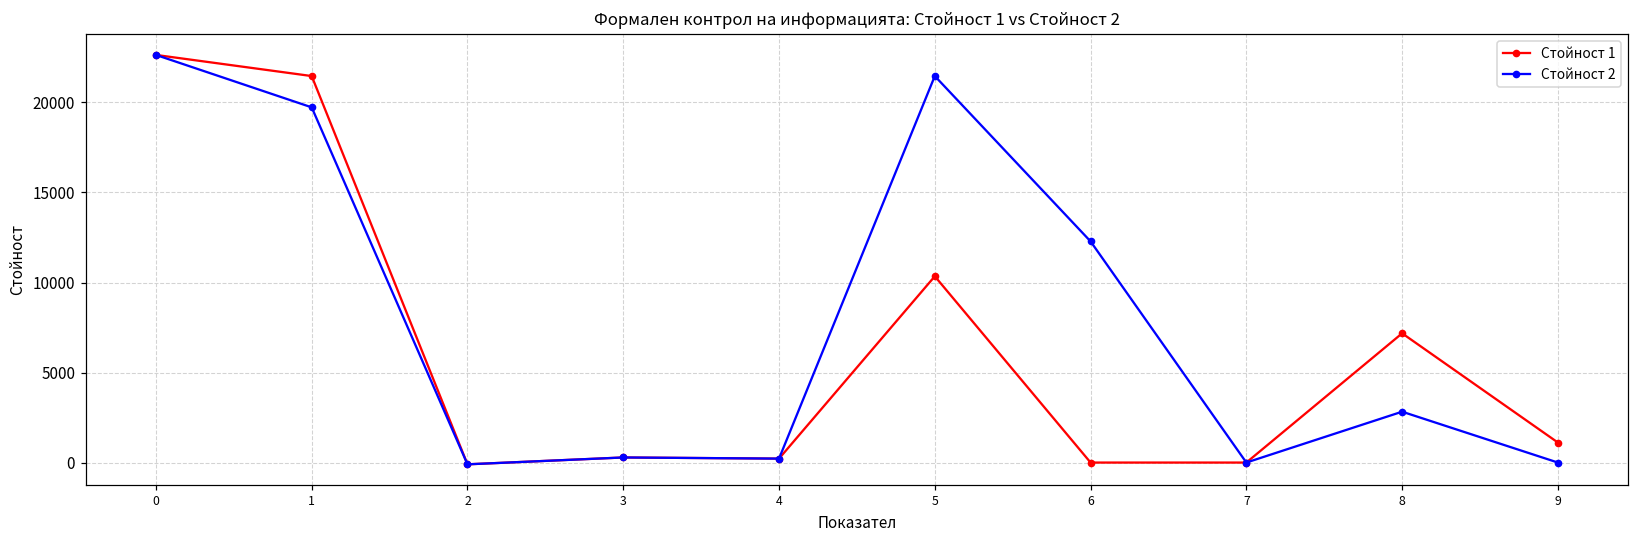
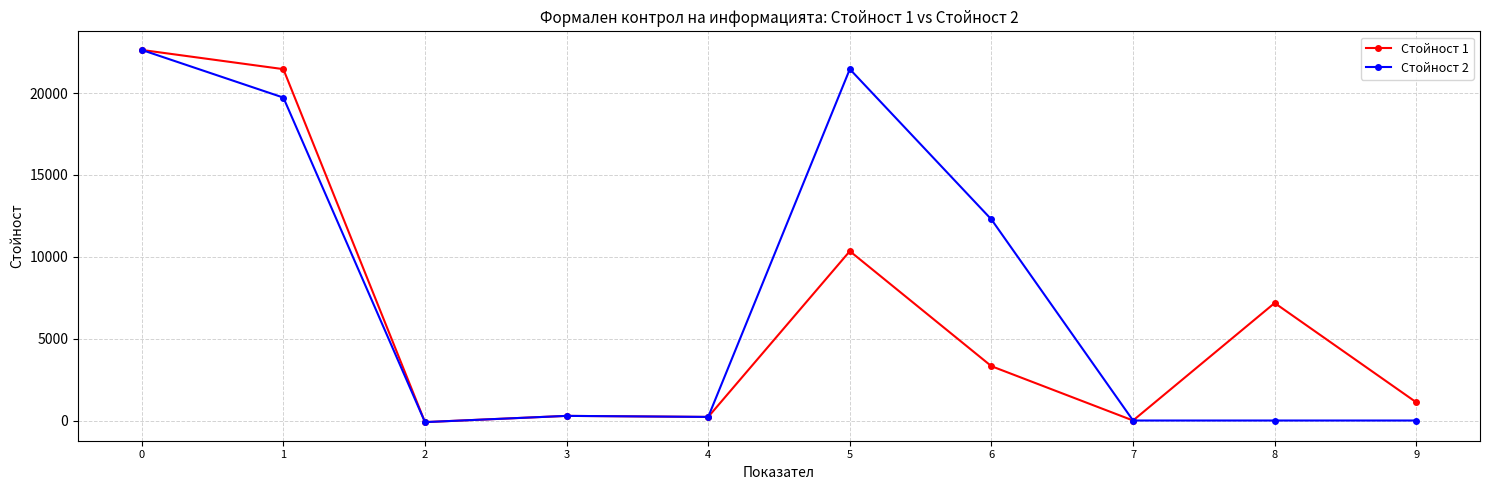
Стойност 1, 6: 0 -> 3300
Стойност 2, 8: 2800 -> 0
